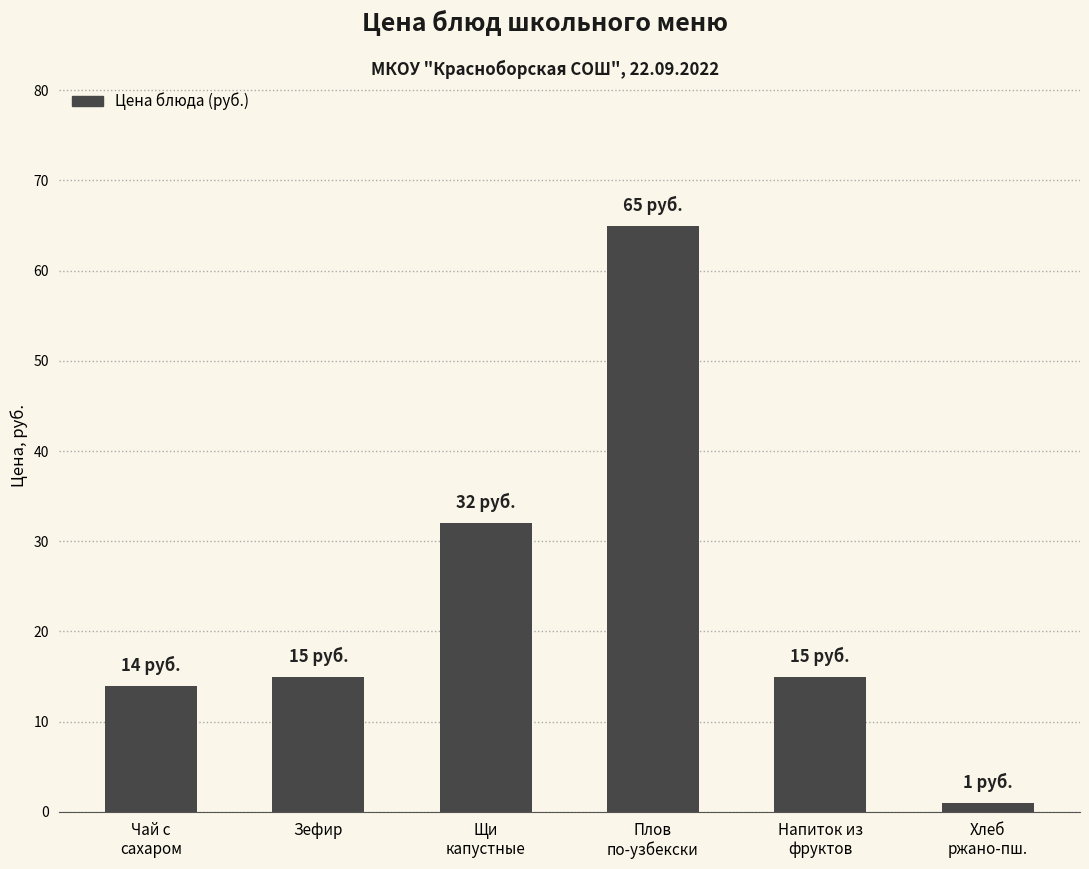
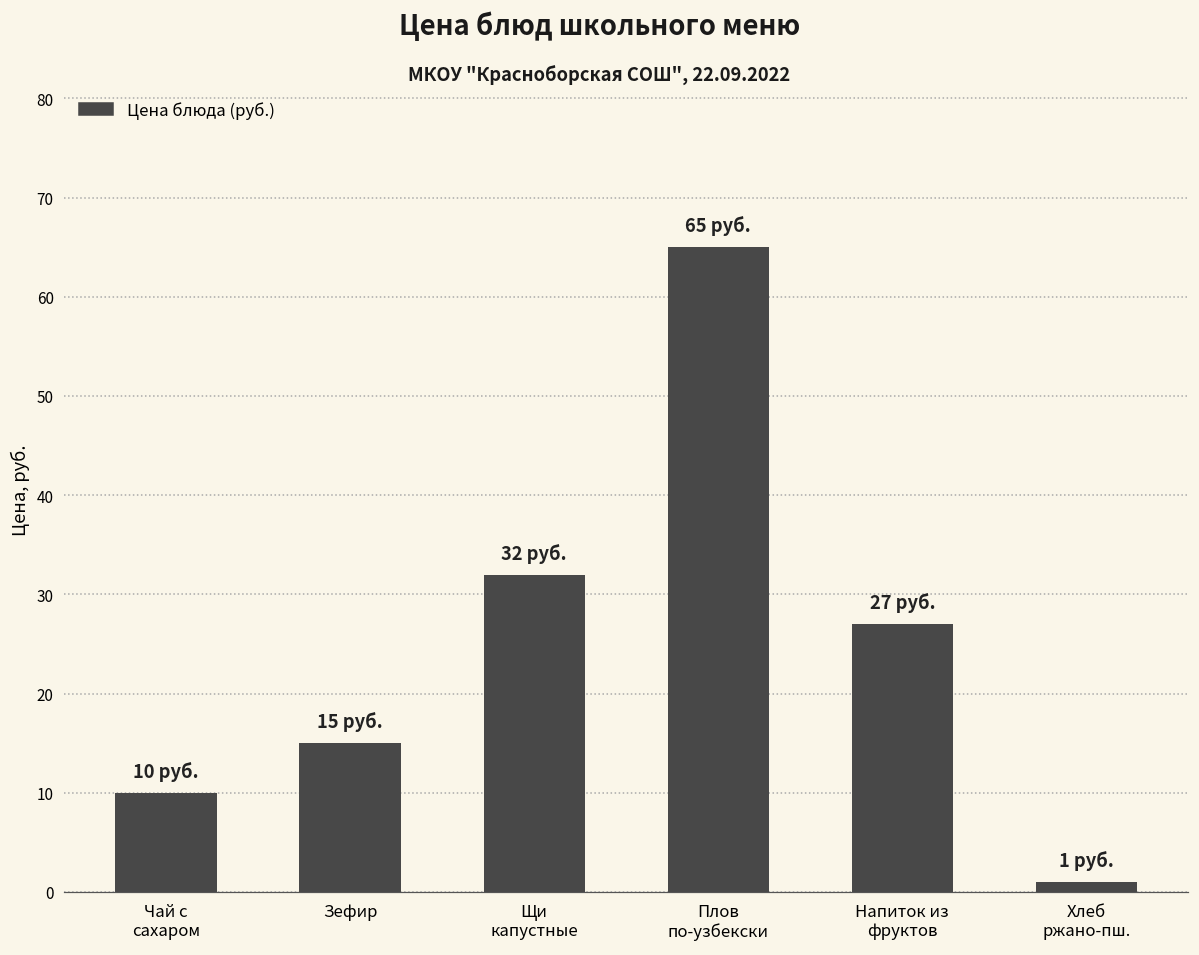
Чай с сахаром: 14 -> 10
Напиток из фруктов: 15 -> 27
